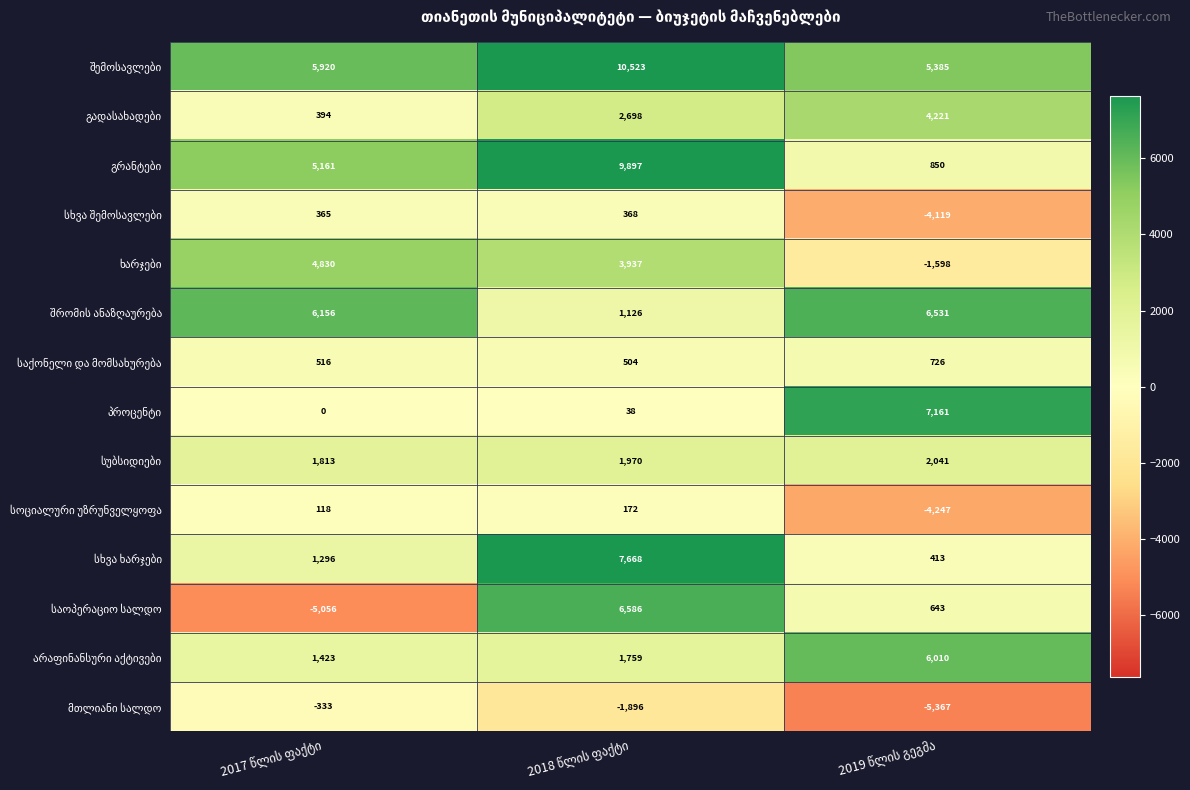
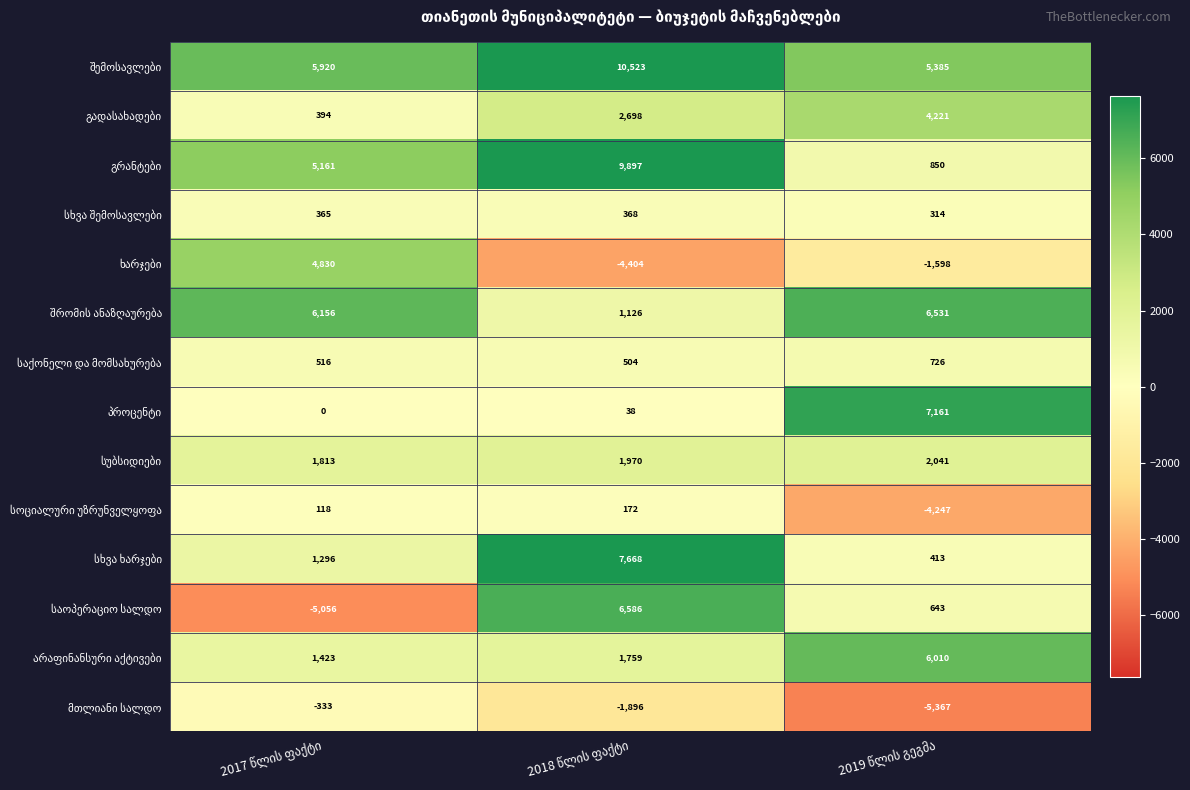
სხვა შემოსავლები, 2019 წლის გეგმა: -4,119 -> 314
ხარჯები, 2018 წლის ფაქტი: 3,937 -> -4,404
